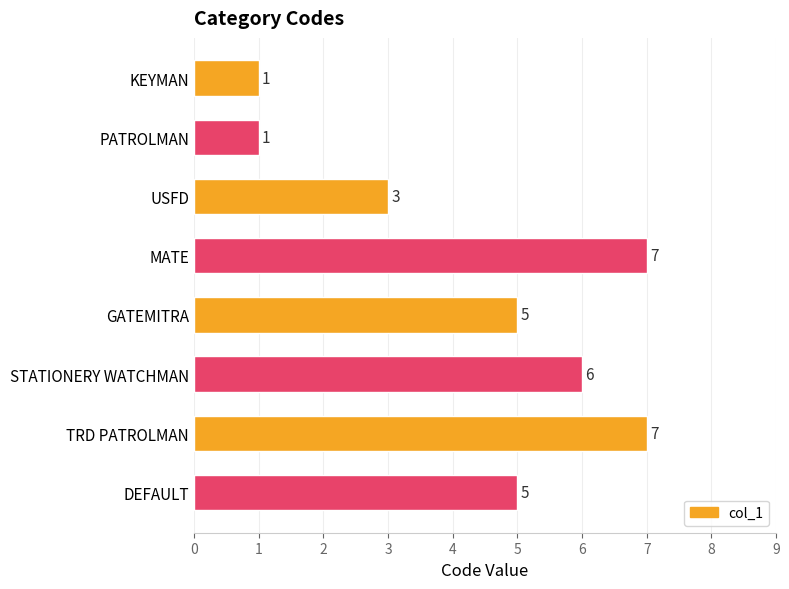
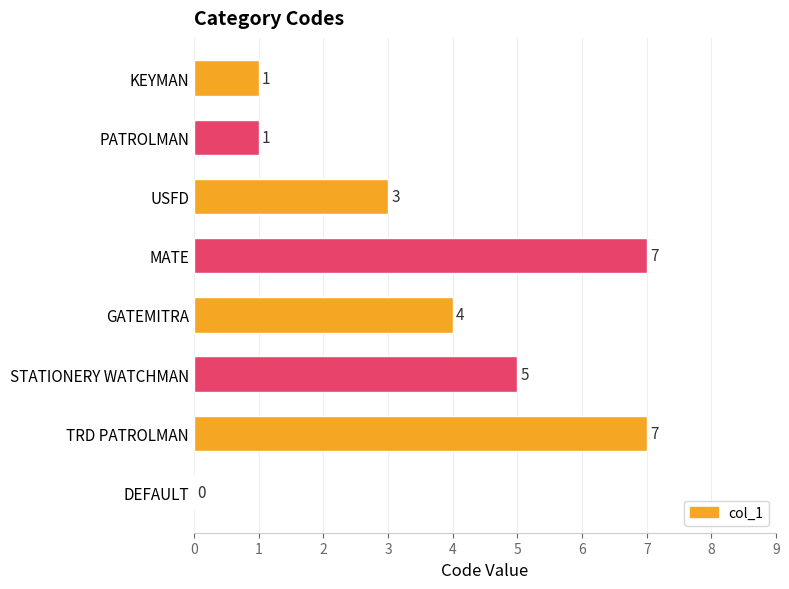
GATEMITRA: 5 -> 4
STATIONERY WATCHMAN: 6 -> 5
DEFAULT: 5 -> 0
